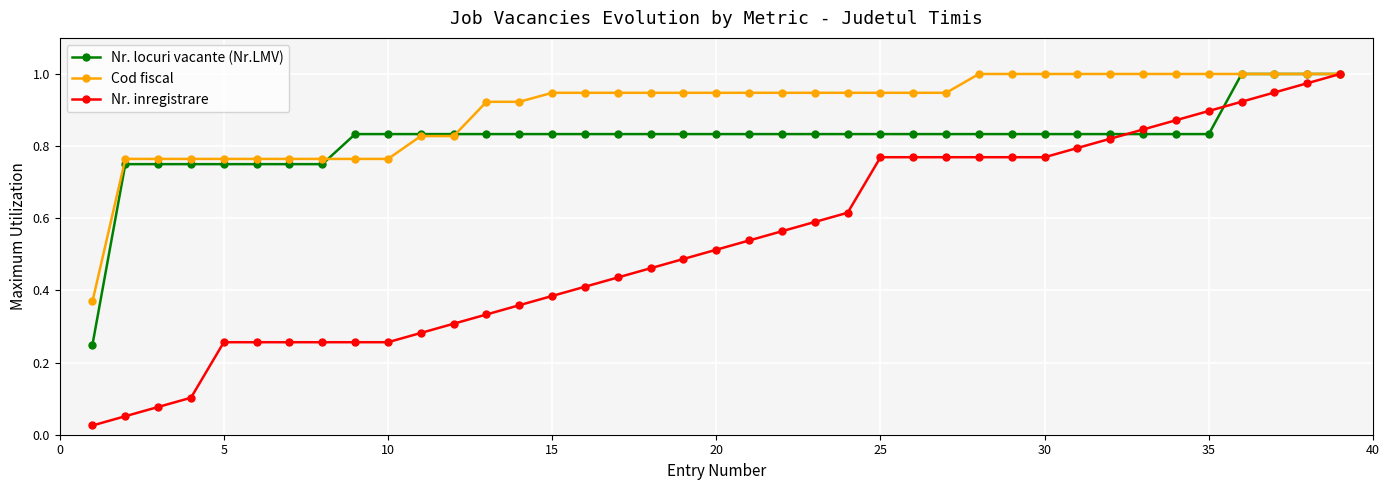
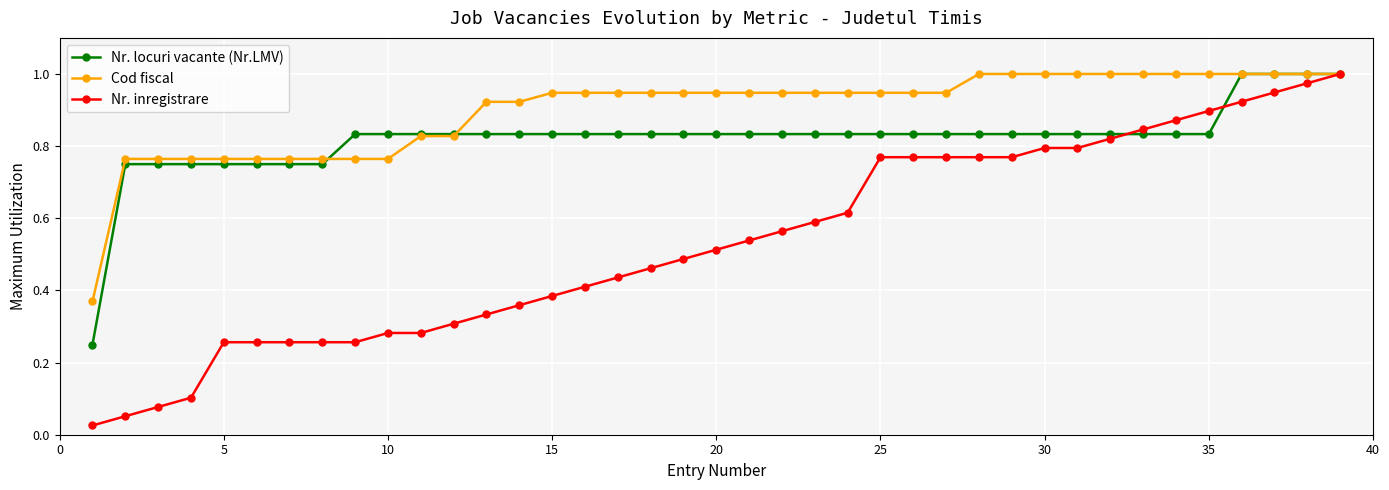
Nr. inregistrare, 10: 0.26 -> 0.28
Nr. inregistrare, 30: 0.77 -> 0.79
